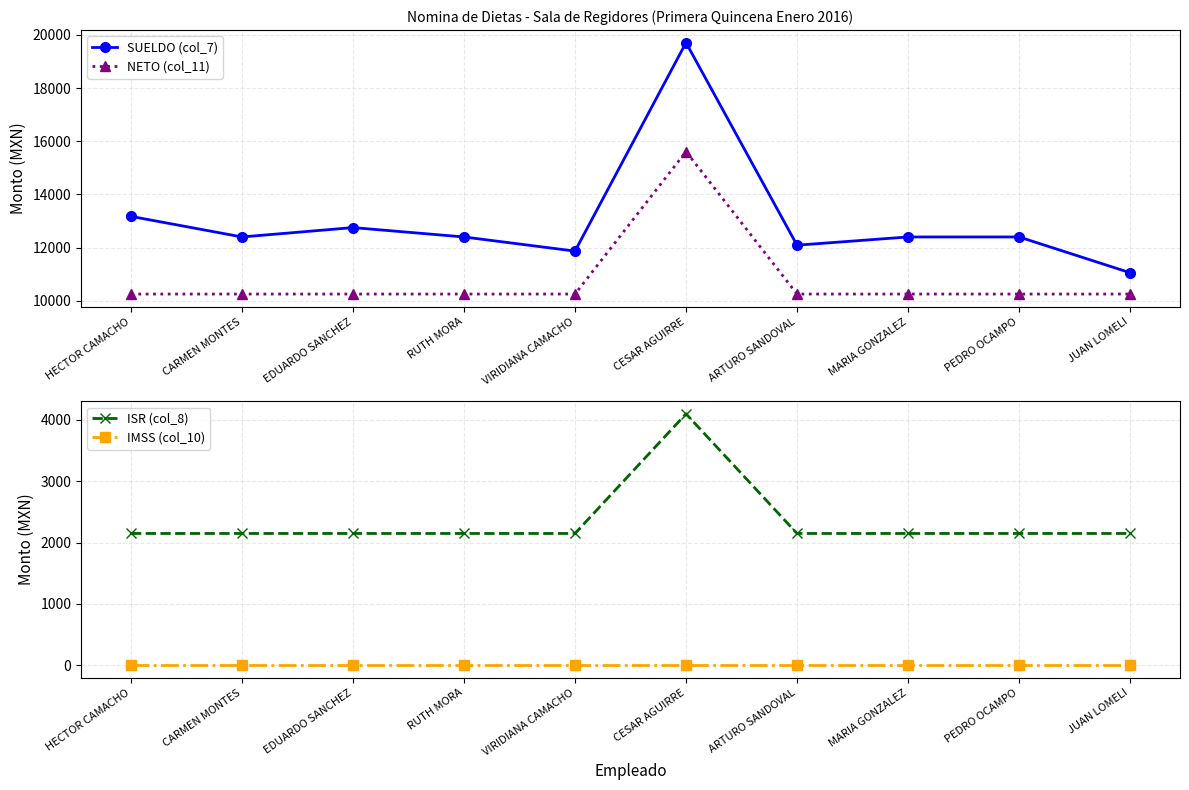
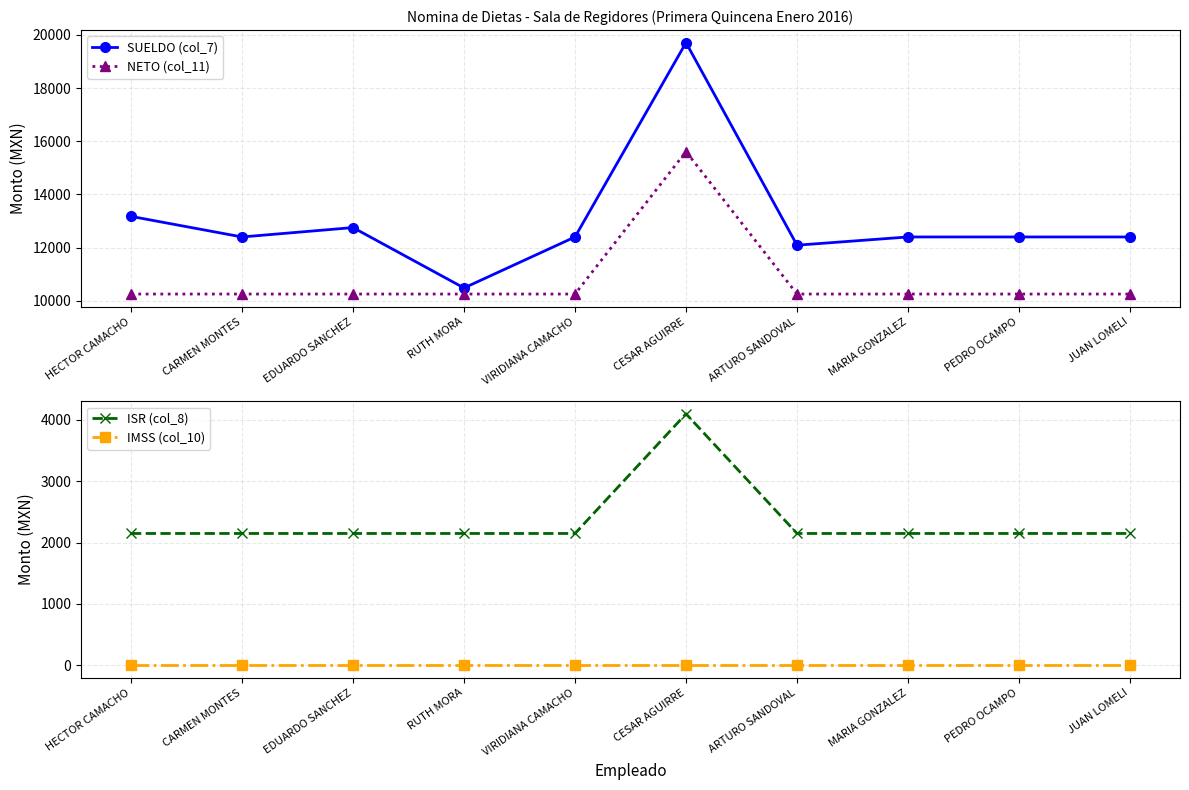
Nomina de Dietas - Sala de Regidores (Primera Quincena Enero 2016), SUELDO (col_7), RUTH MORA: 12400 -> 10500
Nomina de Dietas - Sala de Regidores (Primera Quincena Enero 2016), SUELDO (col_7), VIRIDIANA CAMACHO: 11900 -> 12400
Nomina de Dietas - Sala de Regidores (Primera Quincena Enero 2016), SUELDO (col_7), JUAN LOMELI: 11100 -> 12400
